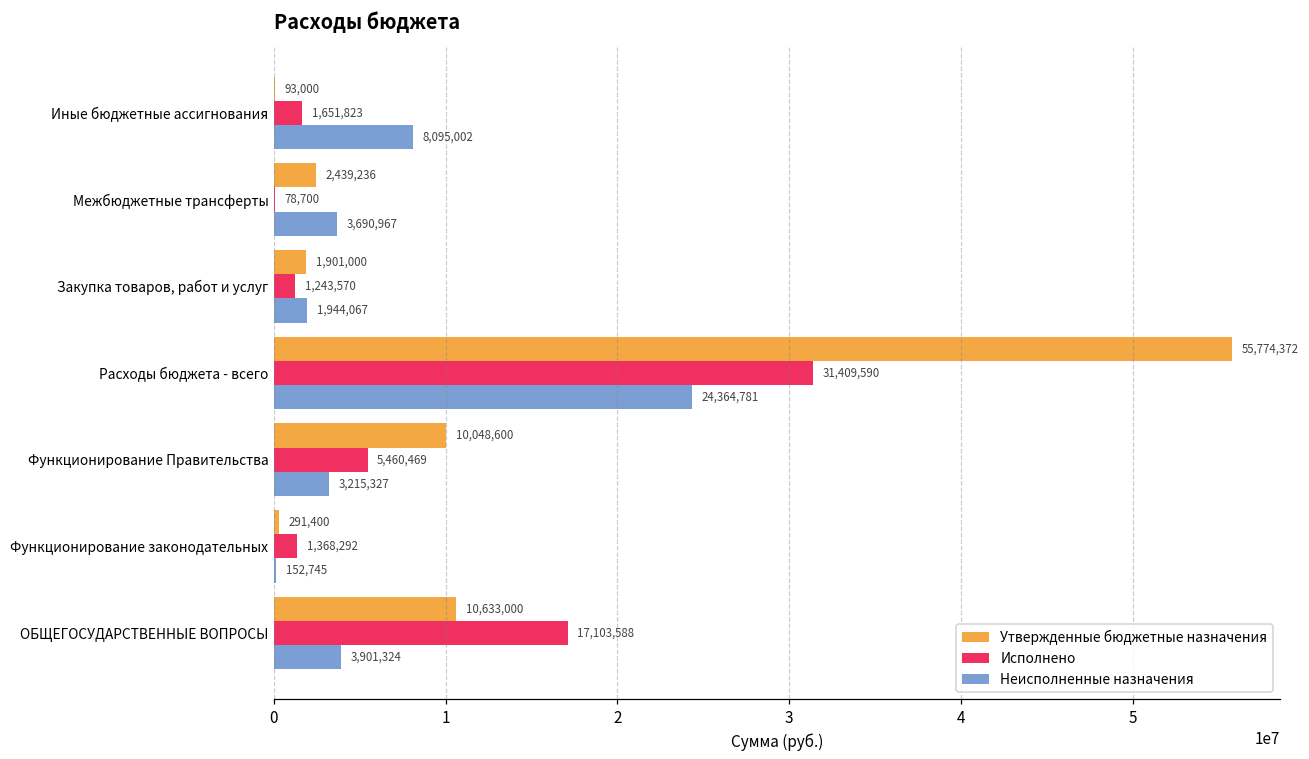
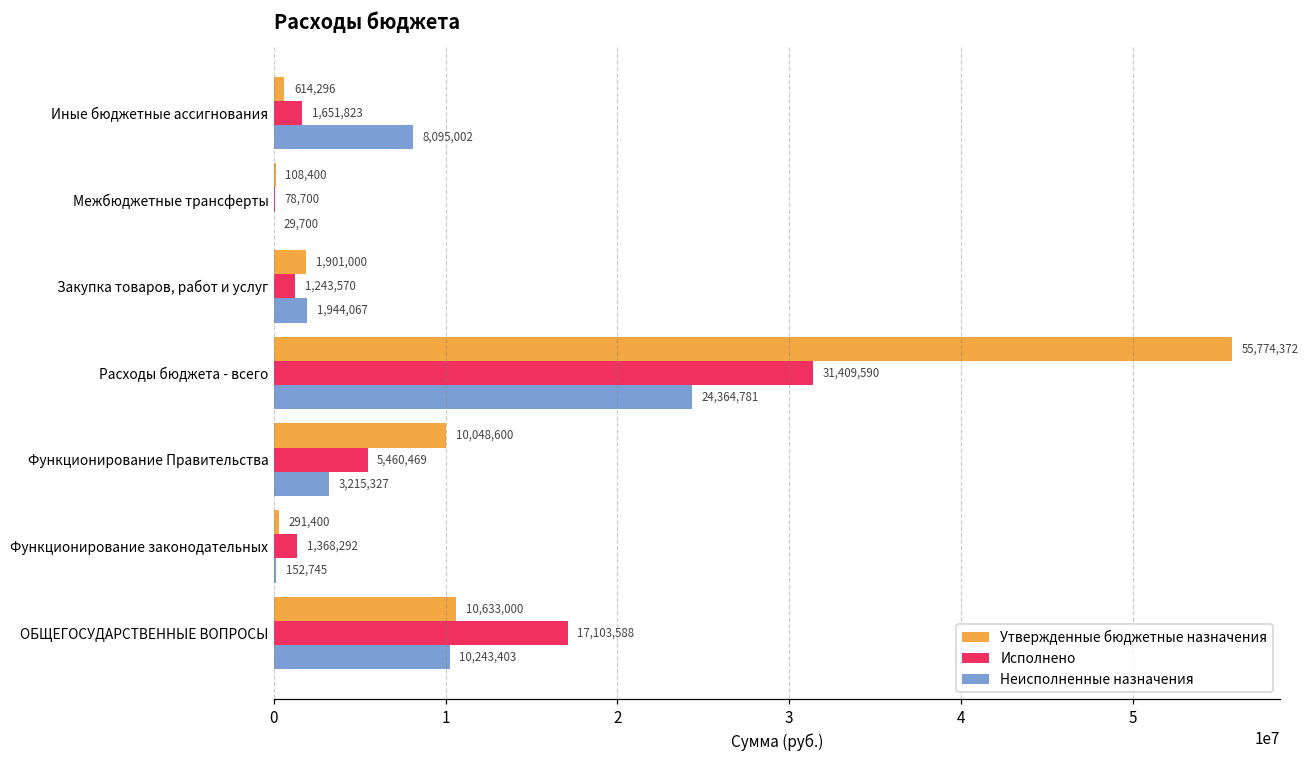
Утвержденные бюджетные назначения, Иные бюджетные ассигнования: 93,000 -> 614,296
Утвержденные бюджетные назначения, Межбюджетные трансферты: 2,439,236 -> 108,400
Неисполненные назначения, Межбюджетные трансферты: 3,690,967 -> 29,700
Неисполненные назначения, ОБЩЕГОСУДАРСТВЕННЫЕ ВОПРОСЫ: 3,901,324 -> 10,243,403
